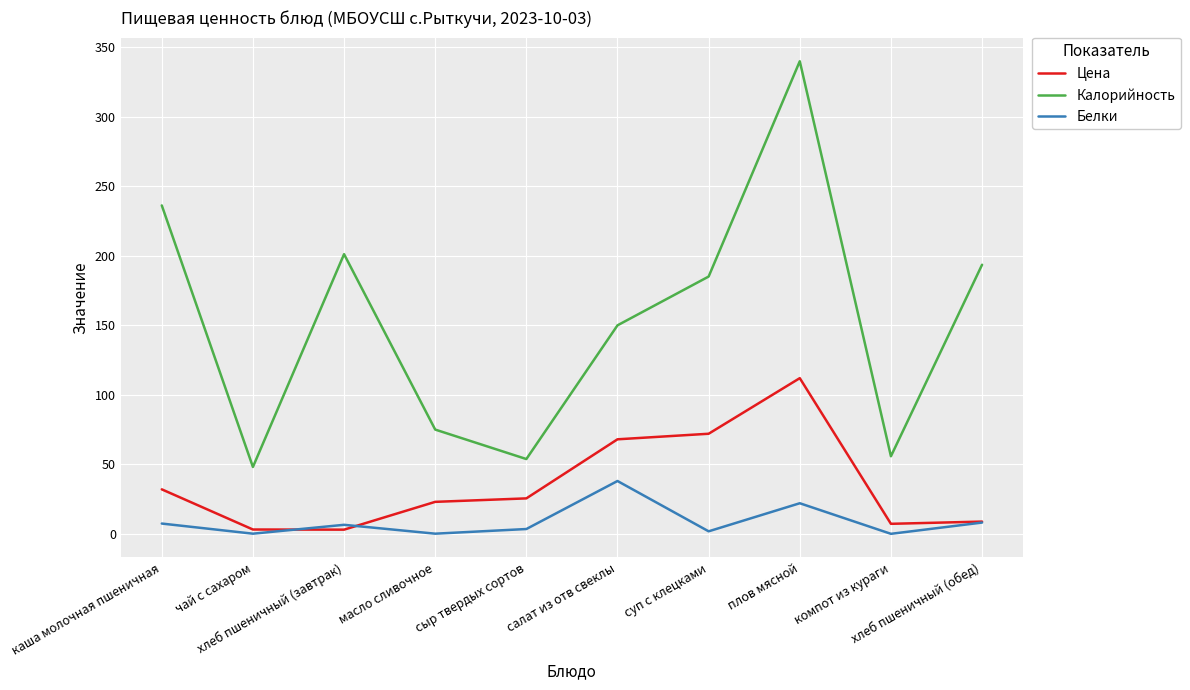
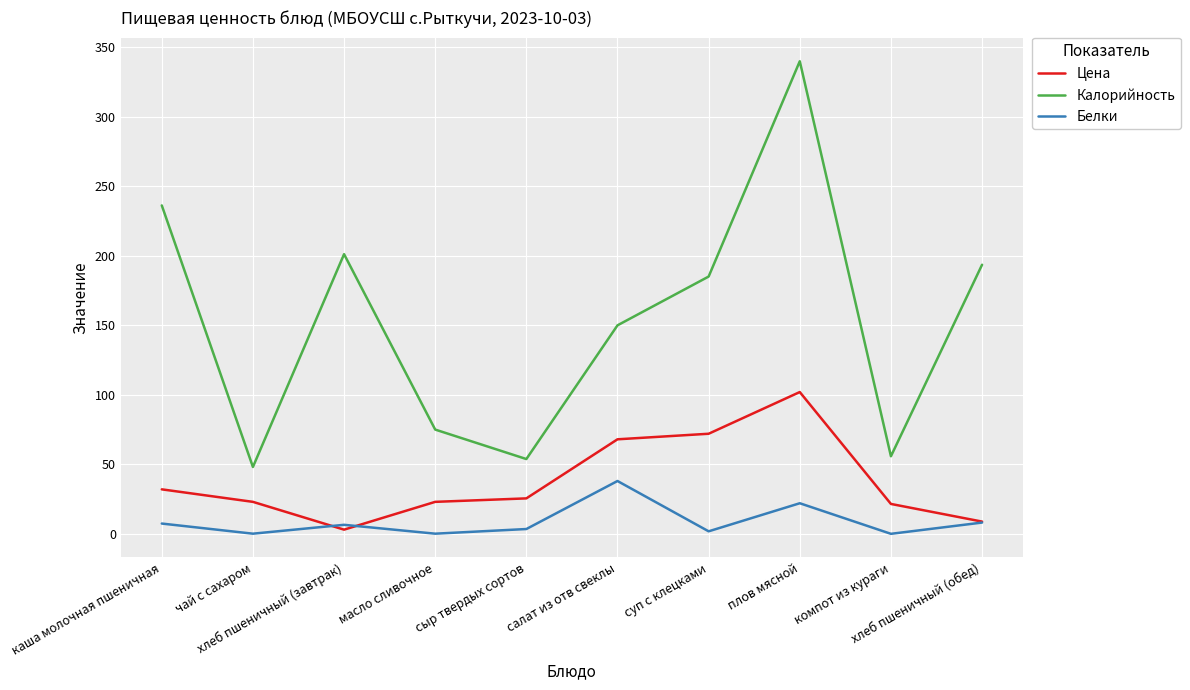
Цена, чай с сахаром: 3 -> 23
Цена, плов мясной: 112 -> 102
Цена, компот из кураги: 7 -> 22
